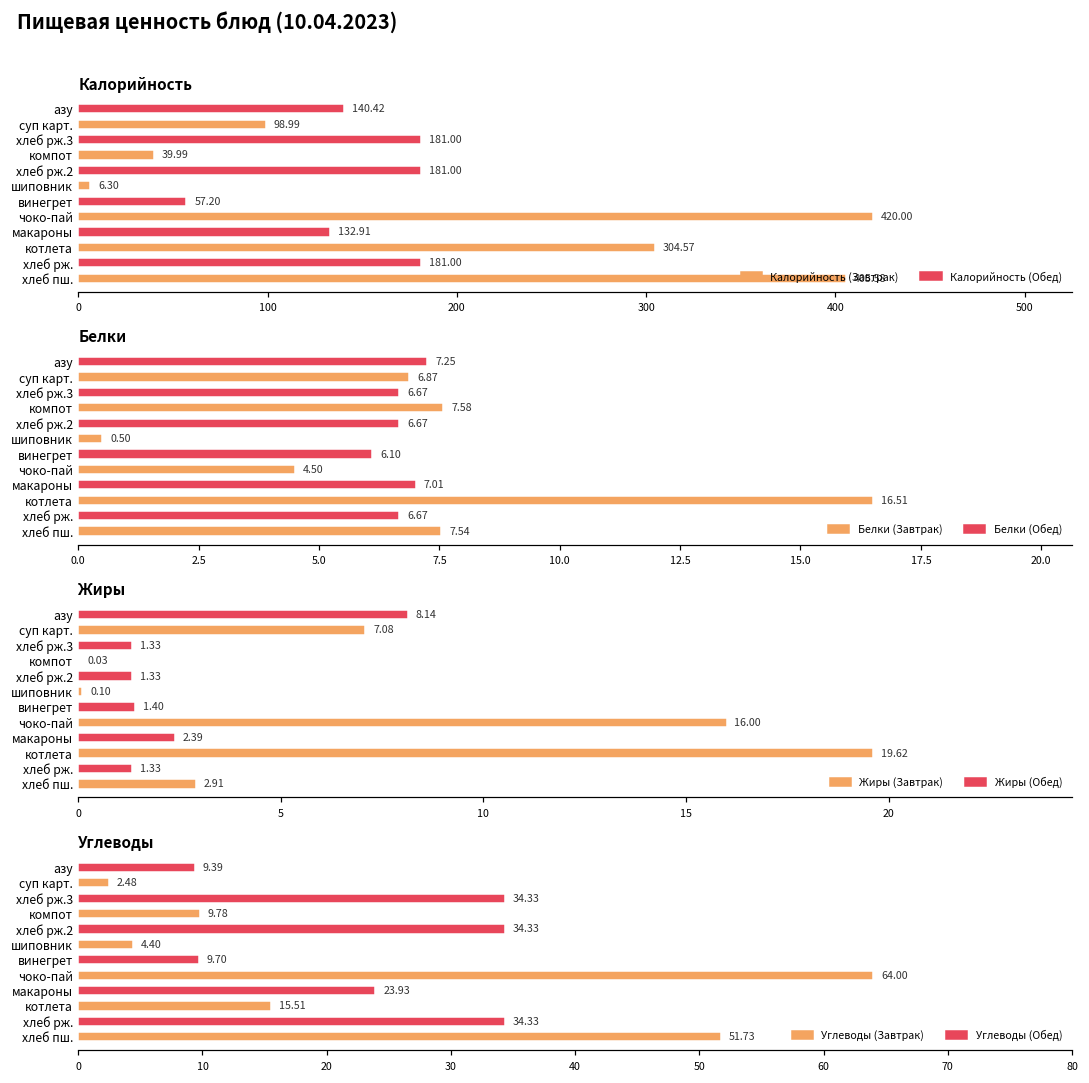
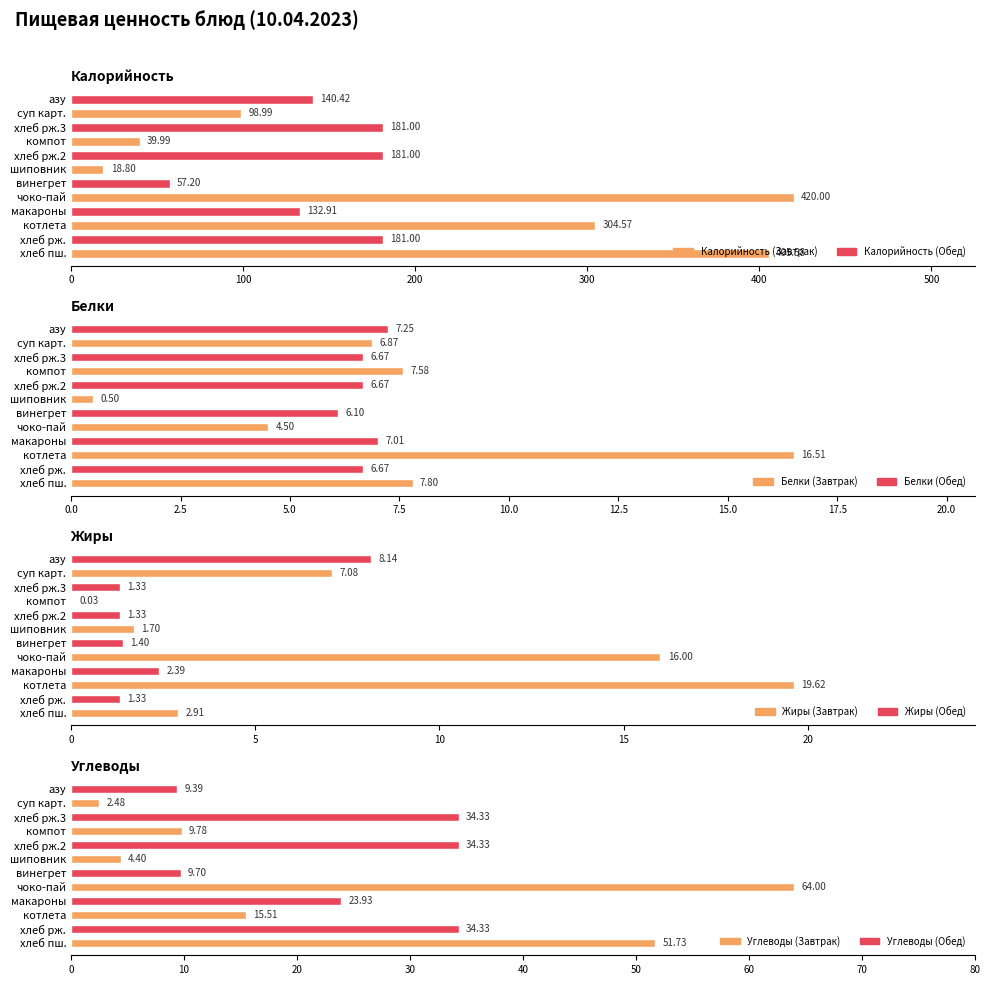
Калорийность, шиповник: 6.30 -> 18.80
Белки, хлеб пш.: 7.54 -> 7.80
Жиры, шиповник: 0.10 -> 1.70
